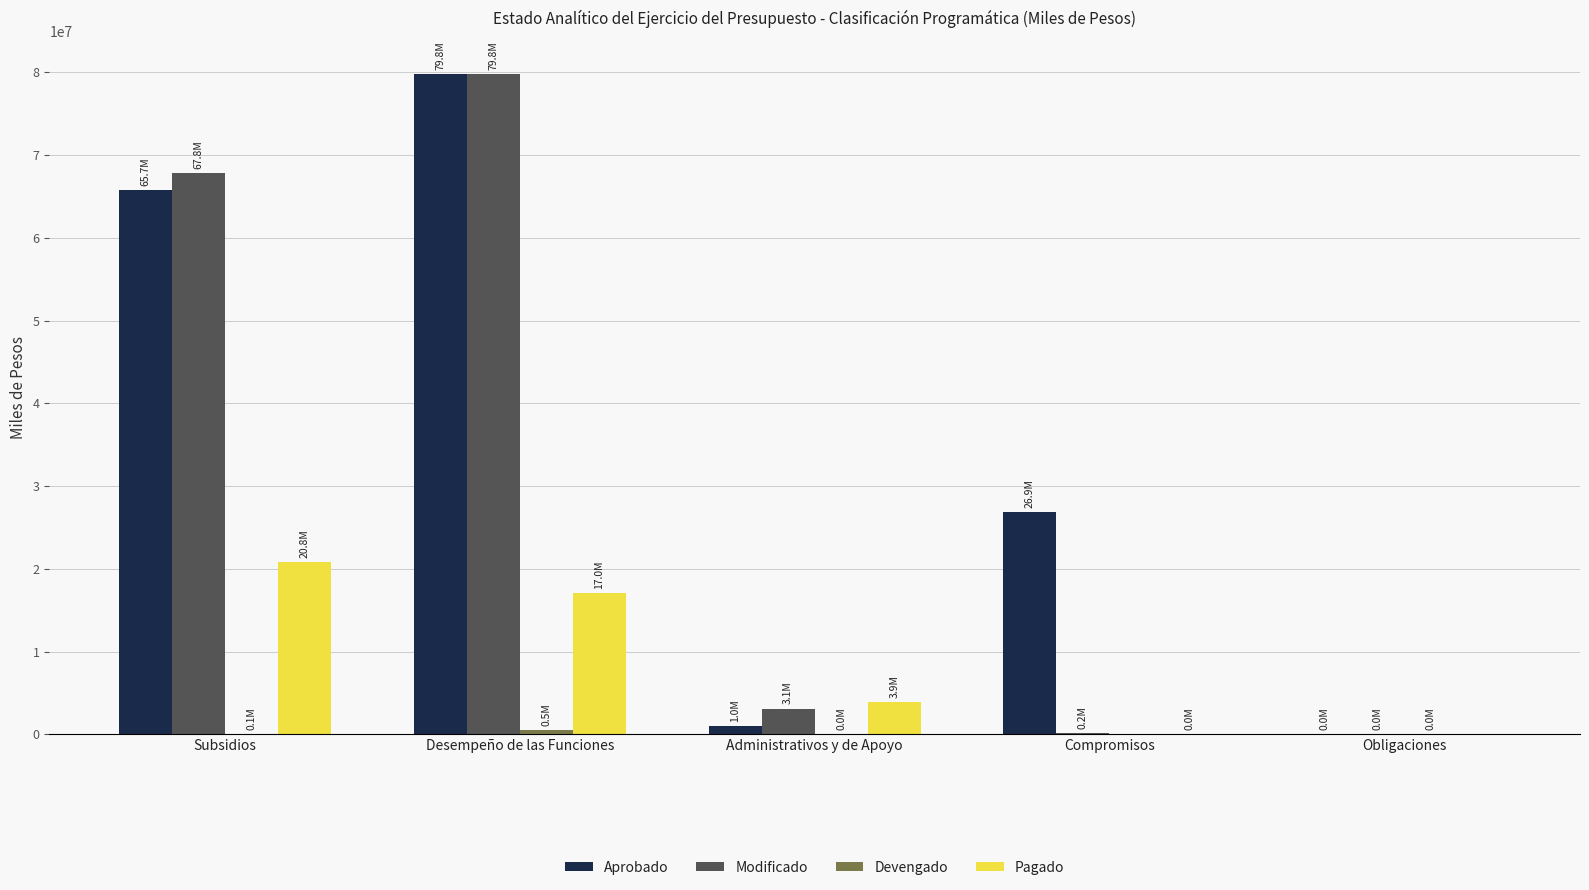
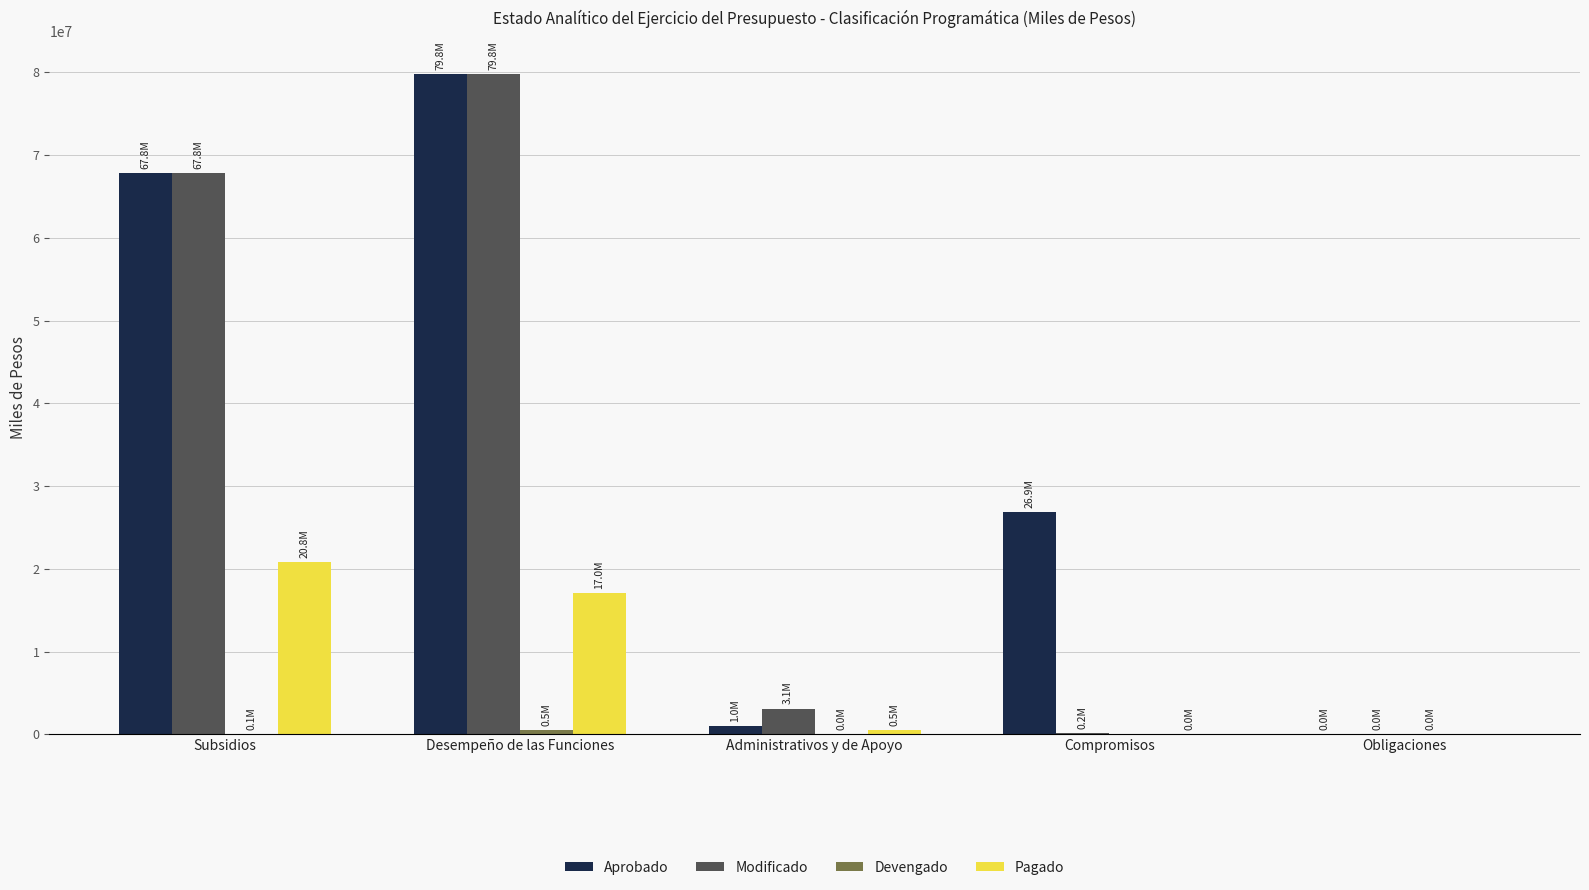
Aprobado, Subsidios: 65.7M -> 67.8M
Pagado, Administrativos y de Apoyo: 3.9M -> 0.5M
